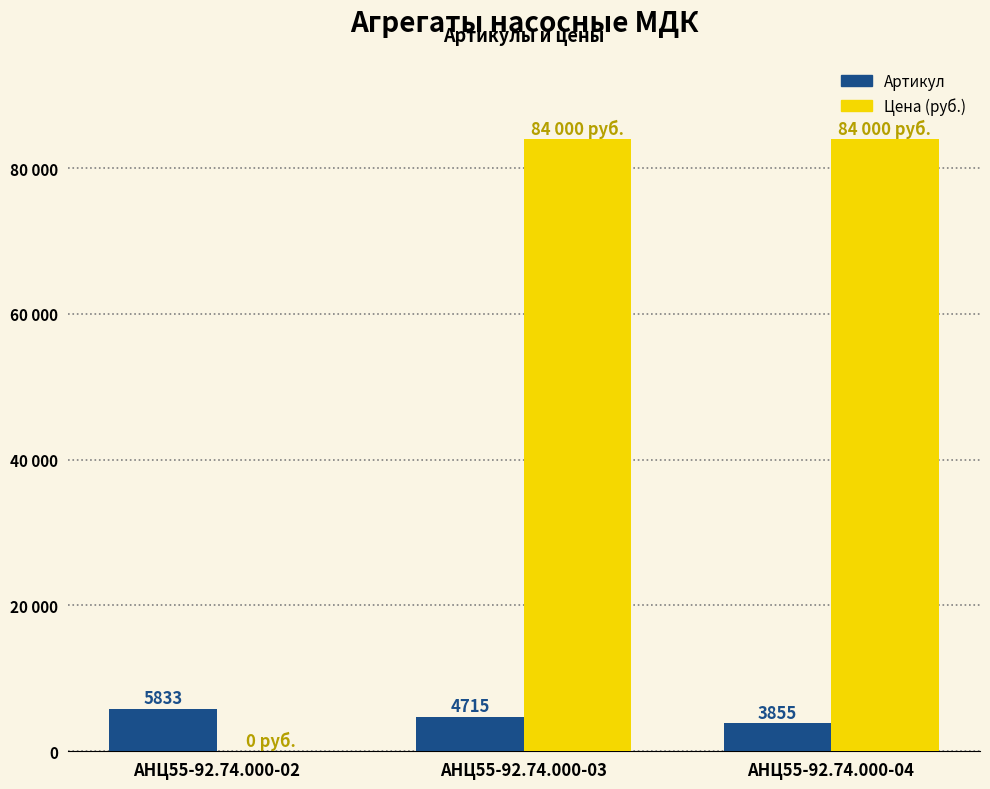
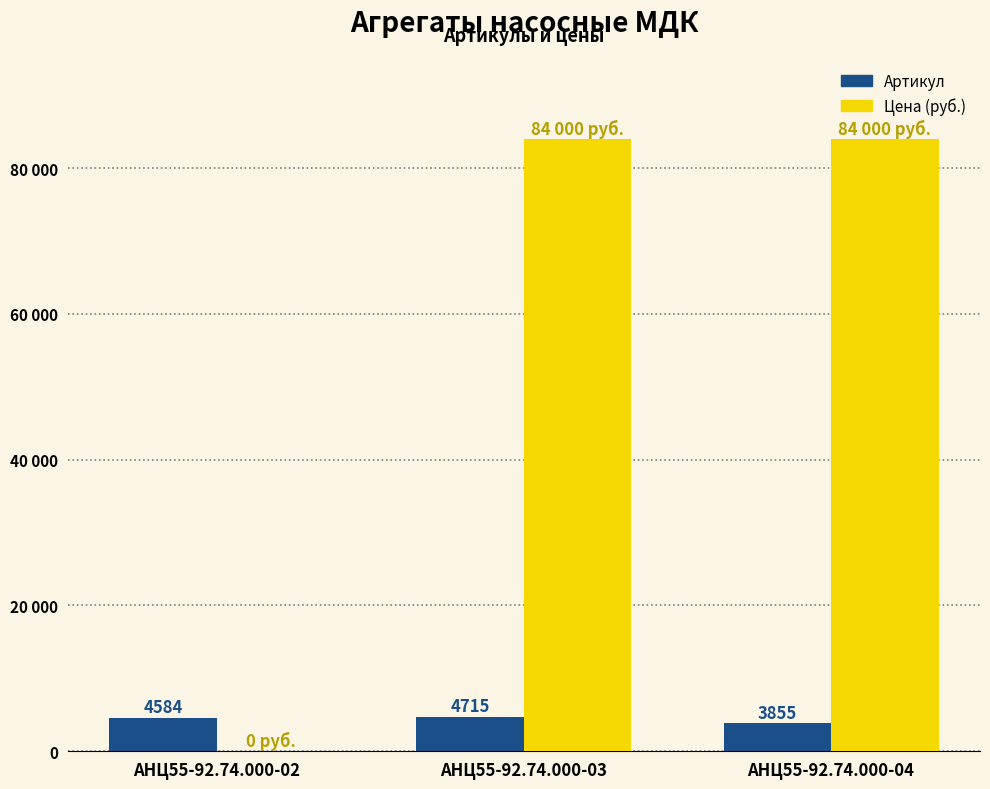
Артикул, АНЦ55-92.74.000-02: 5833 -> 4584
